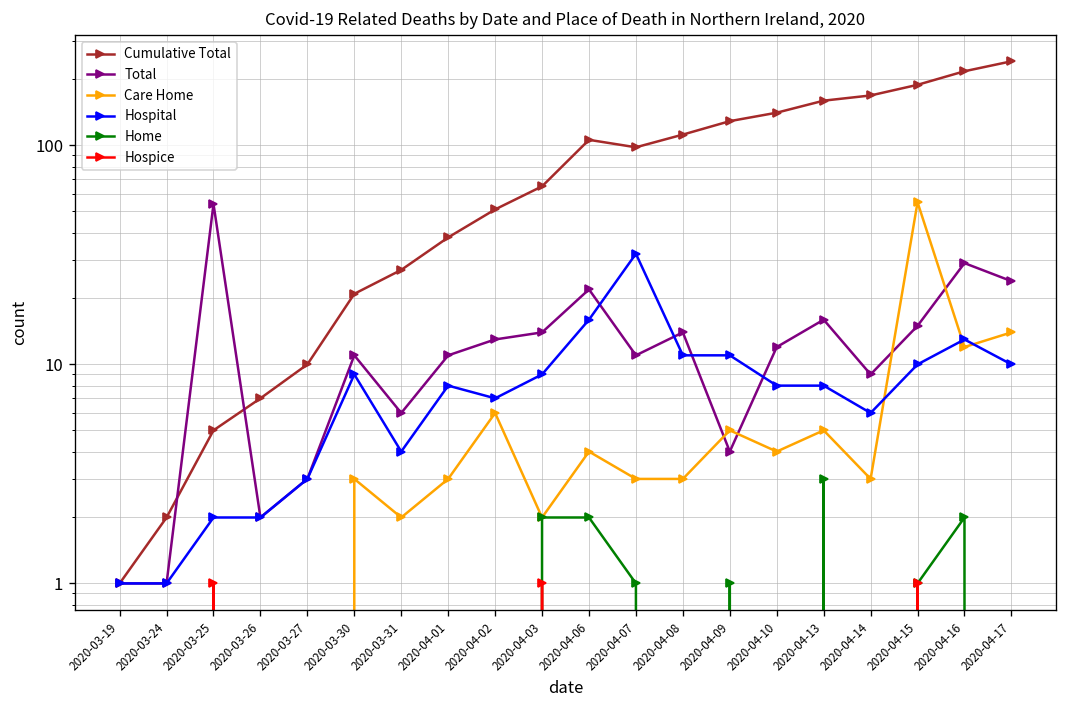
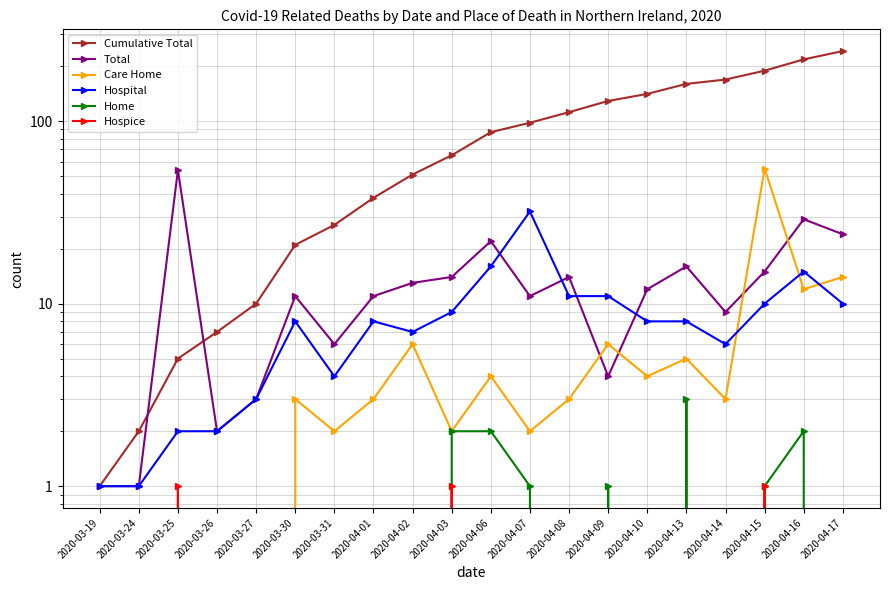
Hospital, 2020-03-30: 9 -> 8
Cumulative Total, 2020-04-06: 110 -> 90
Care Home, 2020-04-07: 3 -> 2
Care Home, 2020-04-09: 5 -> 6
Hospital, 2020-04-16: 13 -> 15
